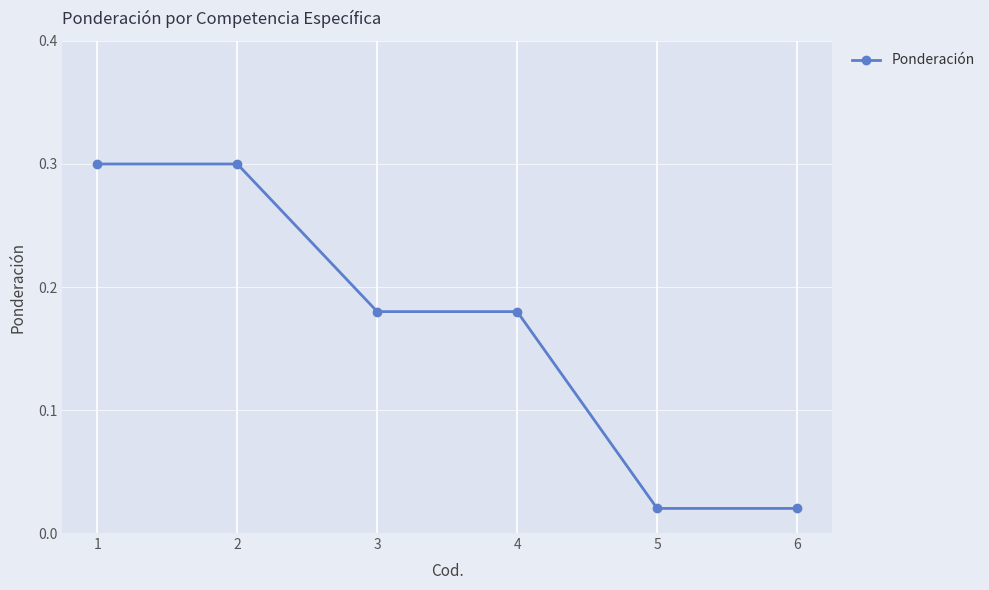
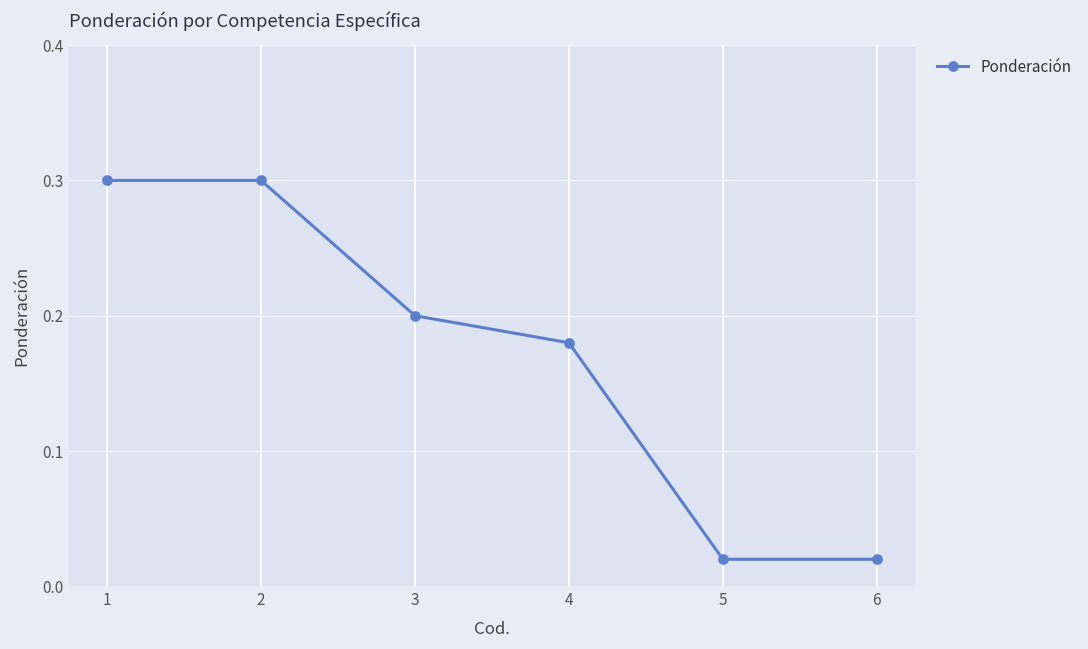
3: 0.18 -> 0.20
